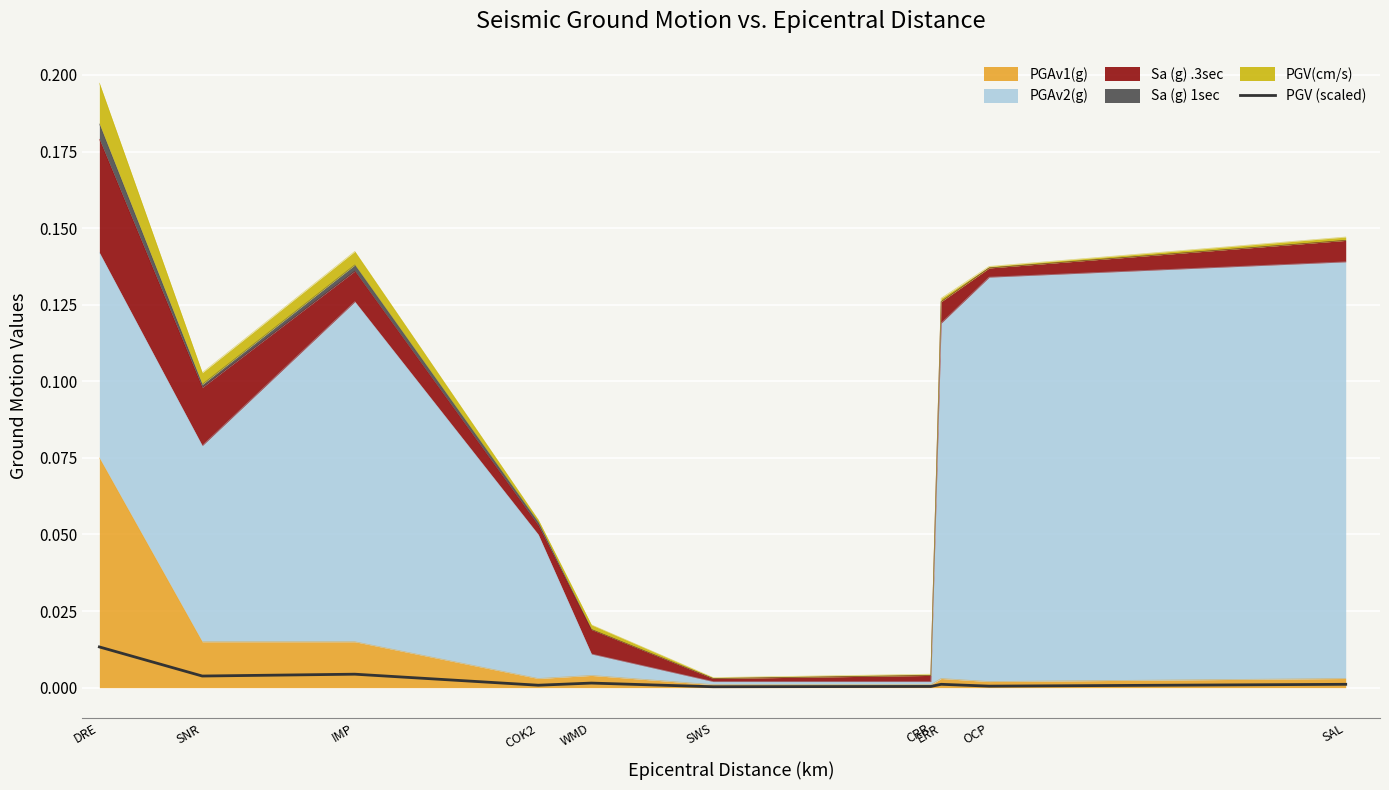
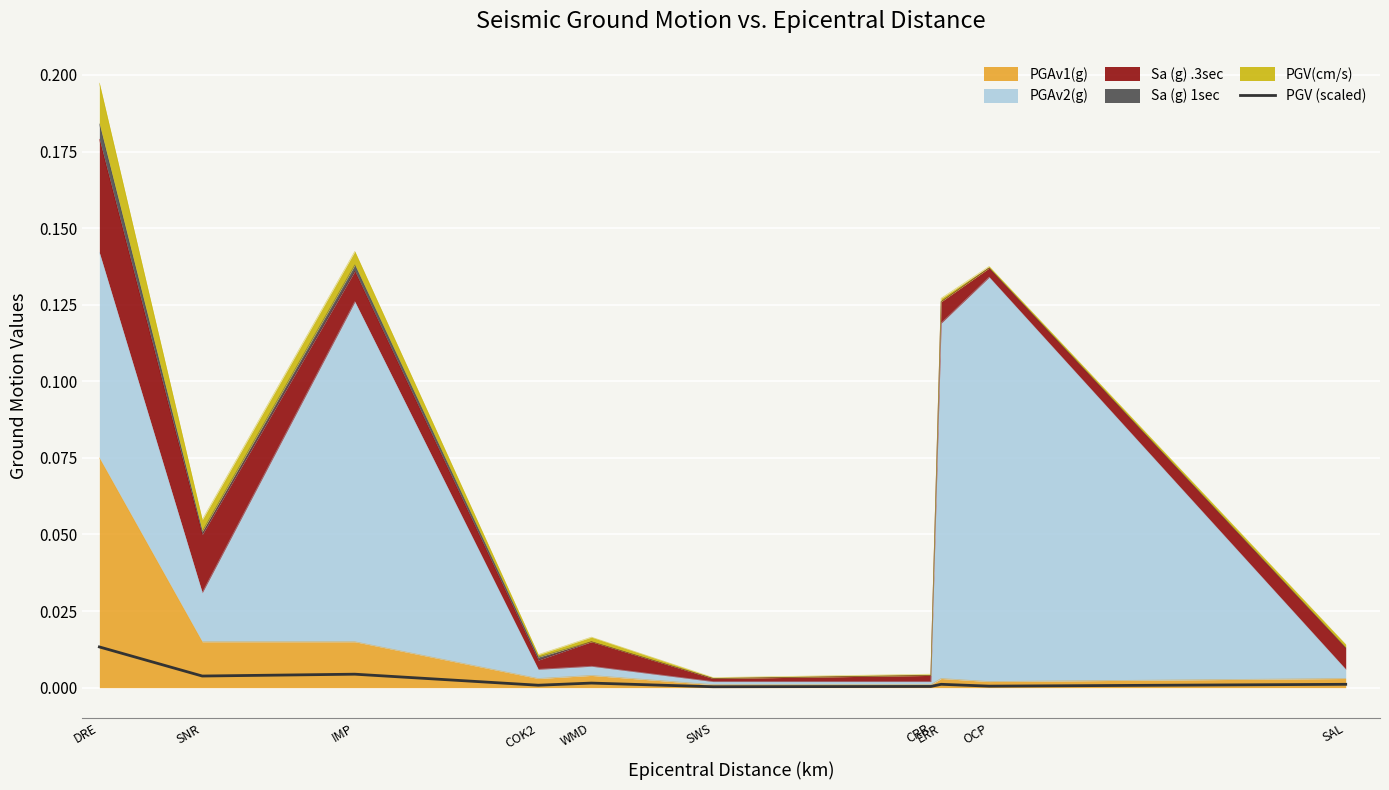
PGAv2(g), SNR: 0.064 -> 0.016
PGAv2(g), COK2: 0.047 -> 0.003
PGAv2(g), WMD: 0.007 -> 0.003
PGAv2(g), SAL: 0.136 -> 0.003
